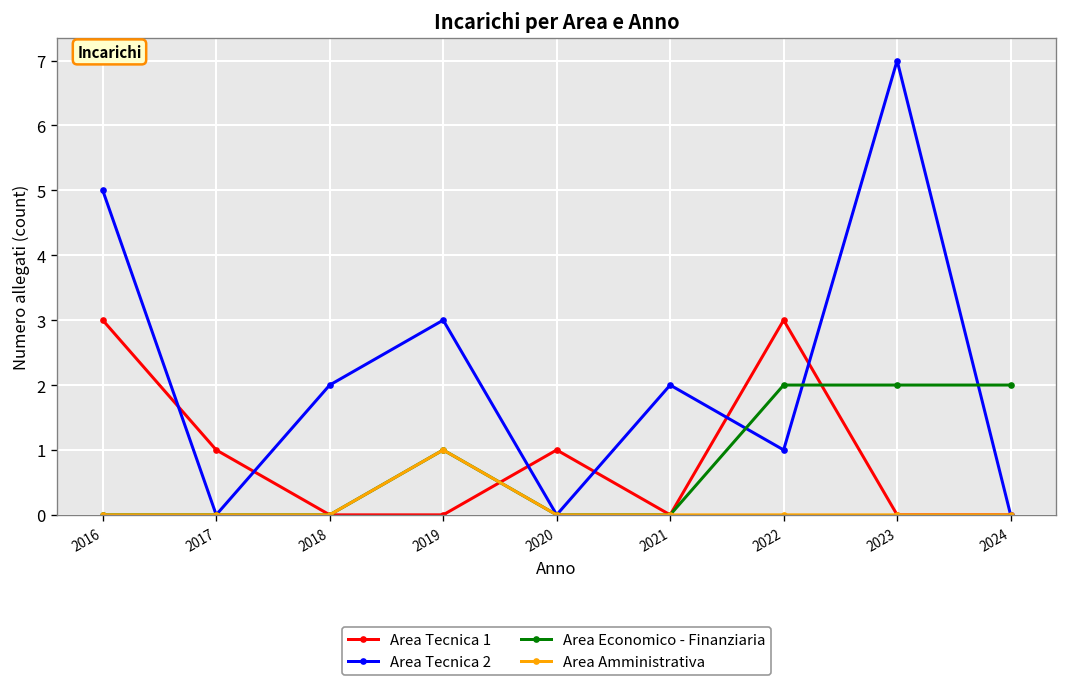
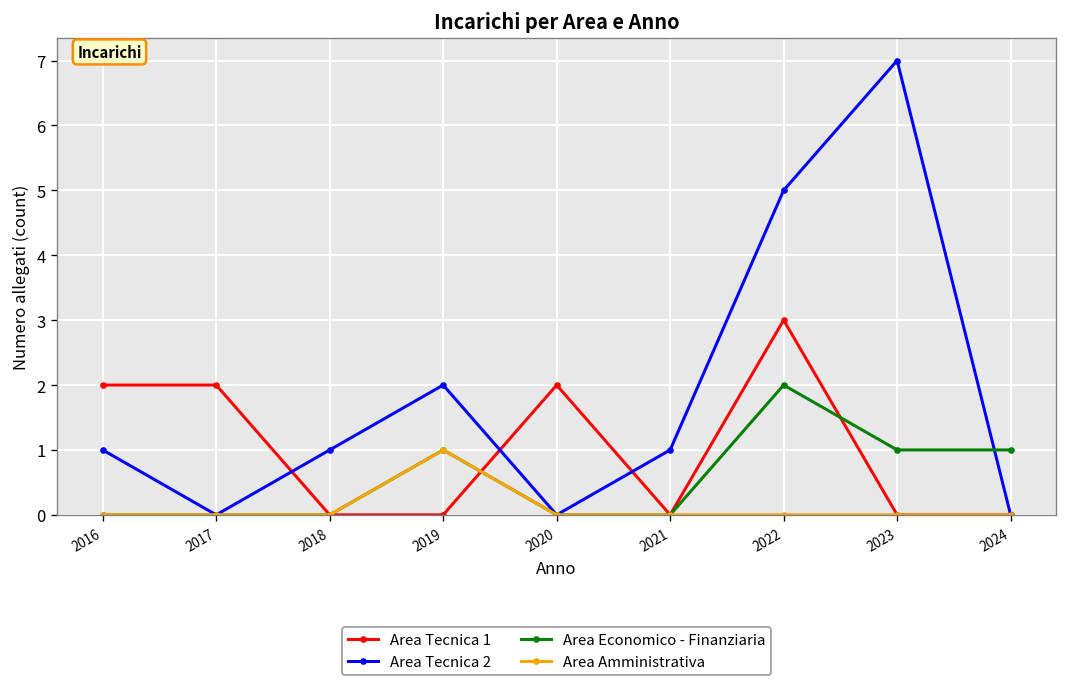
Area Tecnica 1, 2016: 3 -> 2
Area Tecnica 2, 2016: 5 -> 1
Area Tecnica 1, 2017: 1 -> 2
Area Tecnica 2, 2018: 2 -> 1
Area Tecnica 2, 2019: 3 -> 2
Area Tecnica 1, 2020: 1 -> 2
Area Tecnica 2, 2021: 2 -> 1
Area Tecnica 2, 2022: 1 -> 5
Area Economico - Finanziaria, 2023: 2 -> 1
Area Economico - Finanziaria, 2024: 2 -> 1
